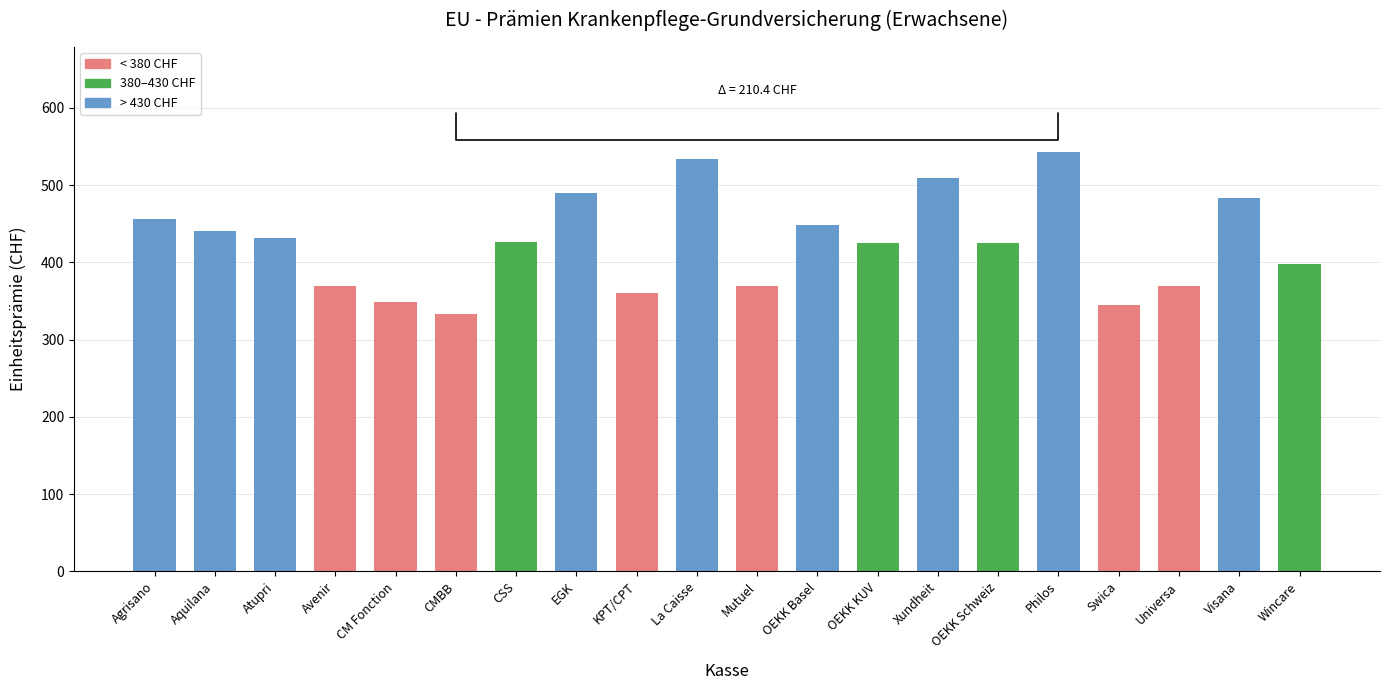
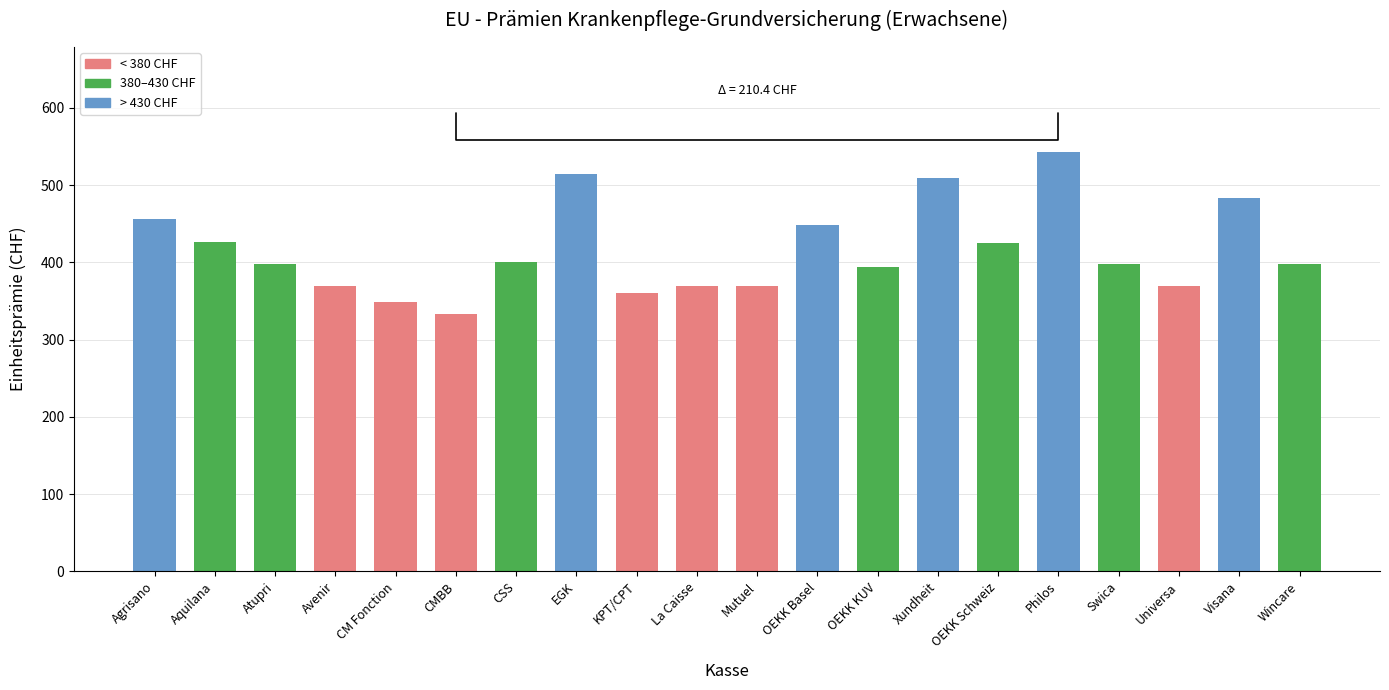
Aquilana: 440 -> 430
Atupri: 430 -> 400
CSS: 430 -> 400
EGK: 490 -> 510
La Caisse: 530 -> 370
OEKK KUV: 430 -> 390
Swica: 340 -> 400
